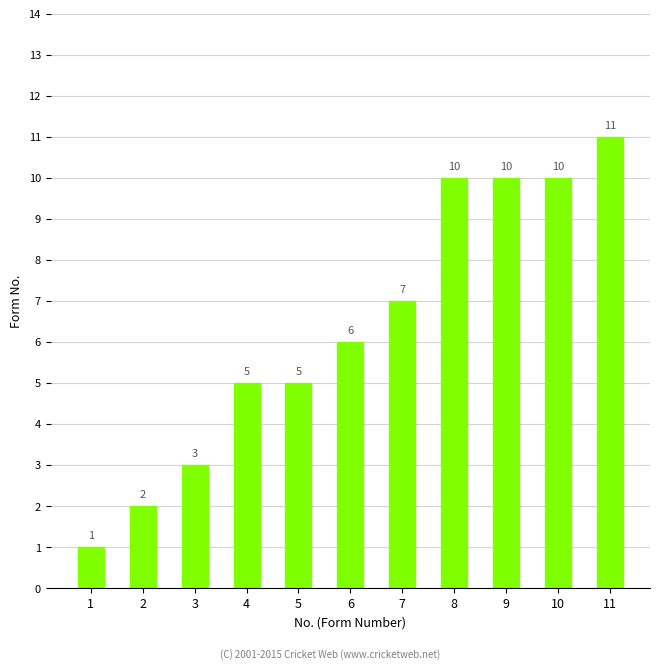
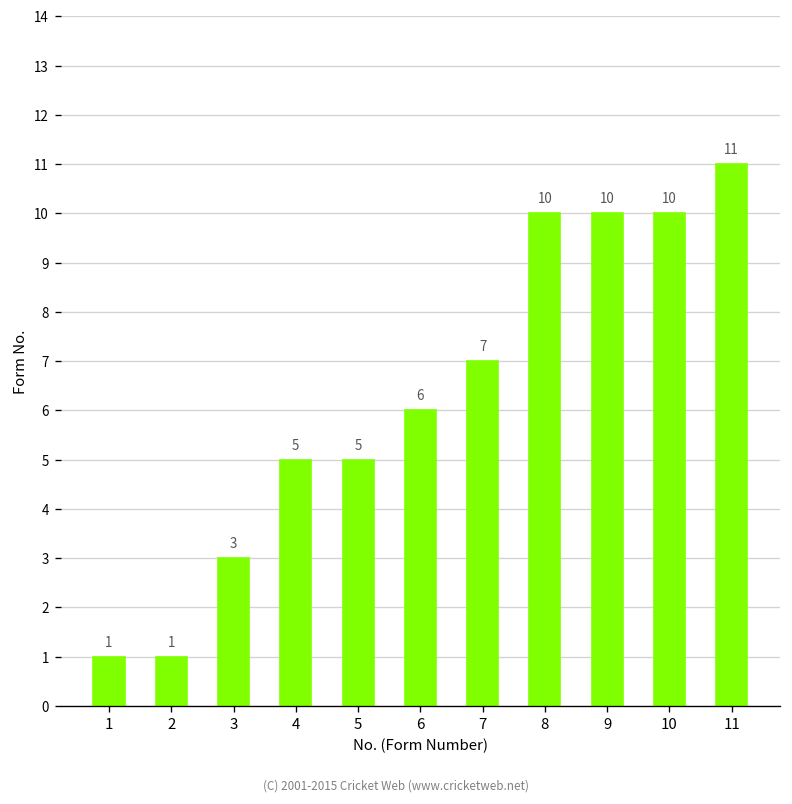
2: 2 -> 1
